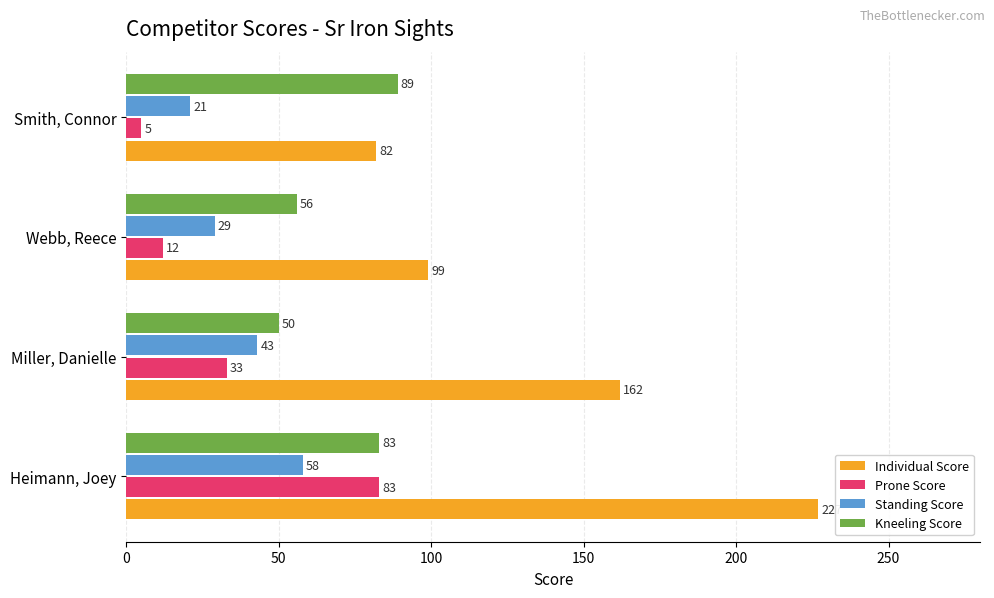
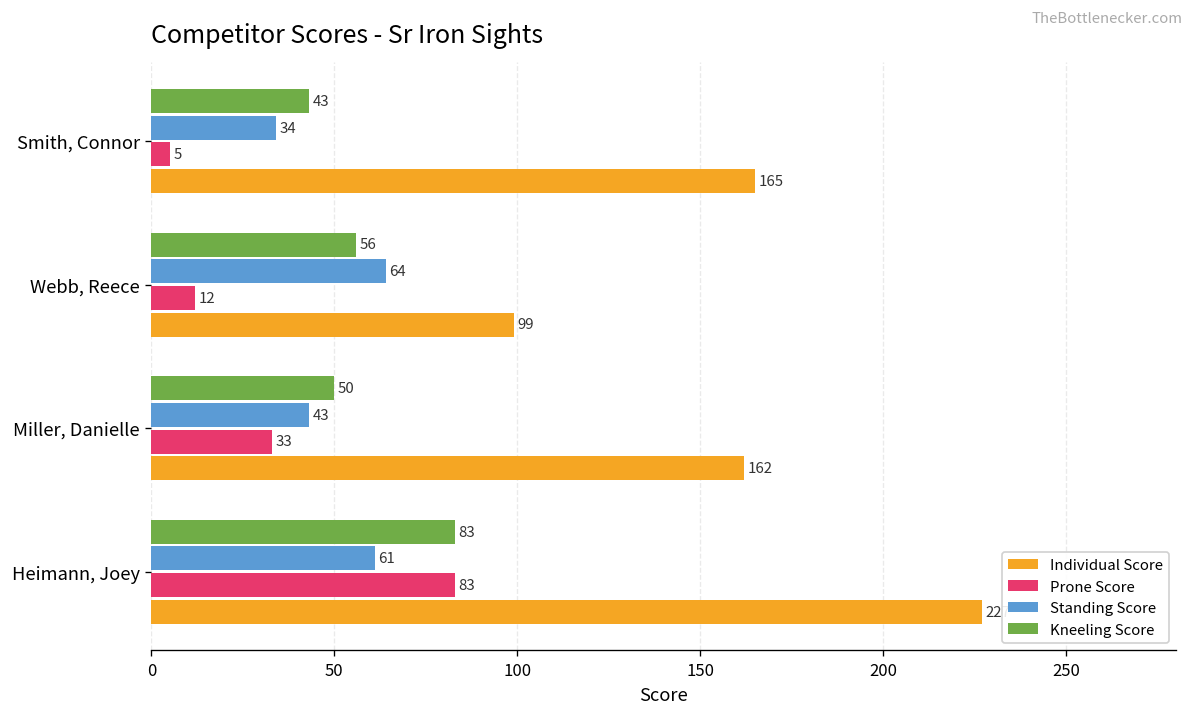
Kneeling Score, Smith, Connor: 89 -> 43
Standing Score, Smith, Connor: 21 -> 34
Individual Score, Smith, Connor: 82 -> 165
Standing Score, Webb, Reece: 29 -> 64
Standing Score, Heimann, Joey: 58 -> 61
